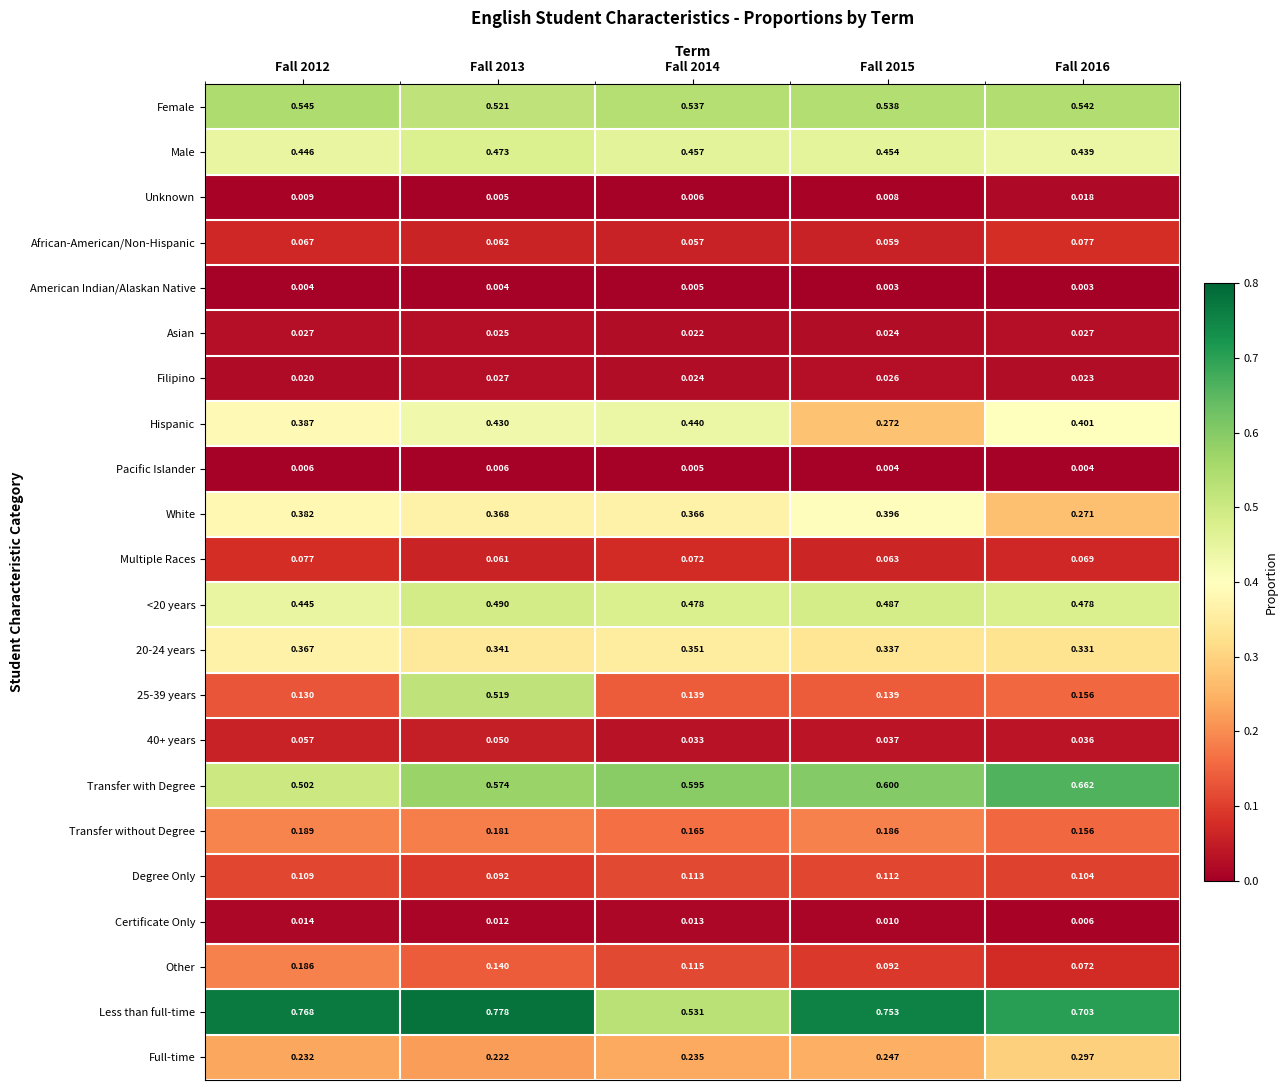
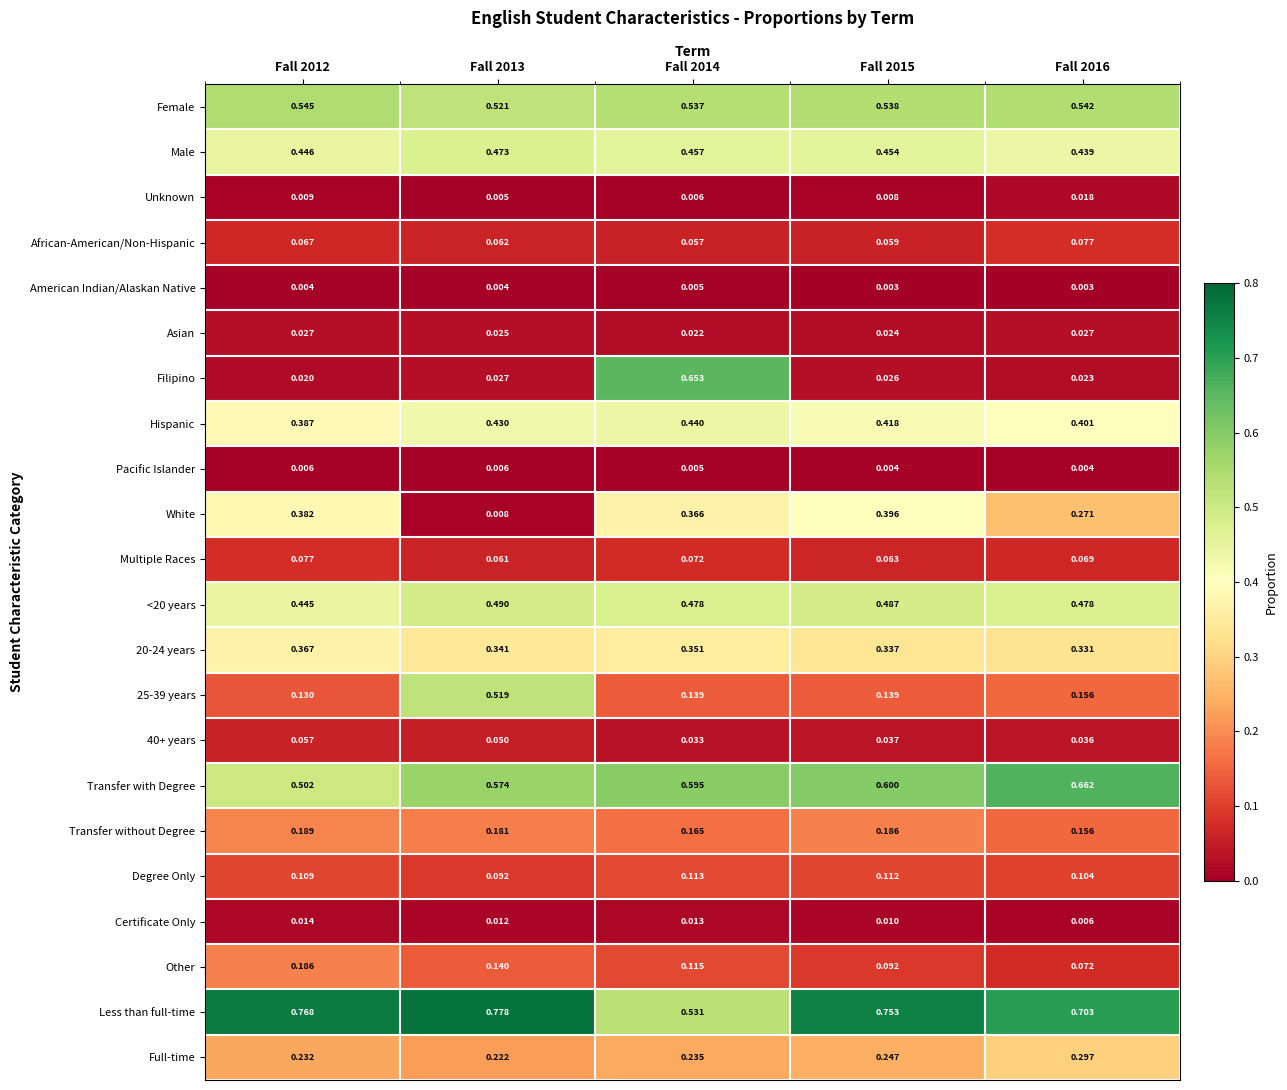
Filipino, Fall 2014: 0.024 -> 0.653
Hispanic, Fall 2015: 0.272 -> 0.418
White, Fall 2013: 0.368 -> 0.008
